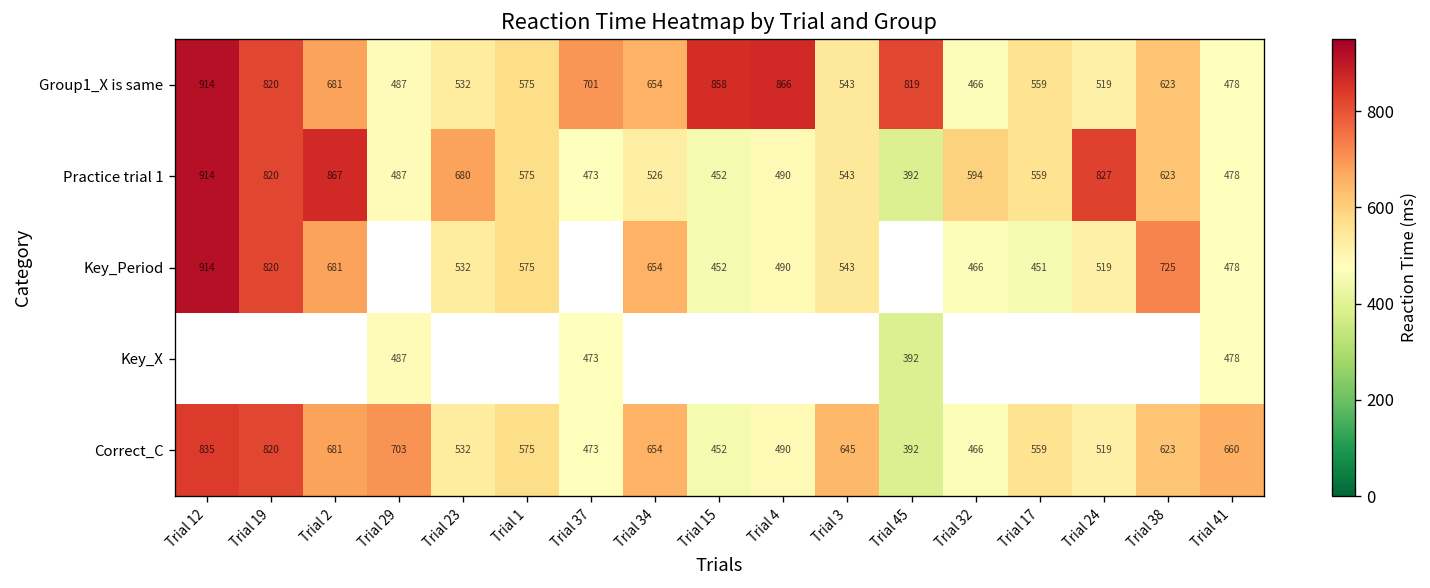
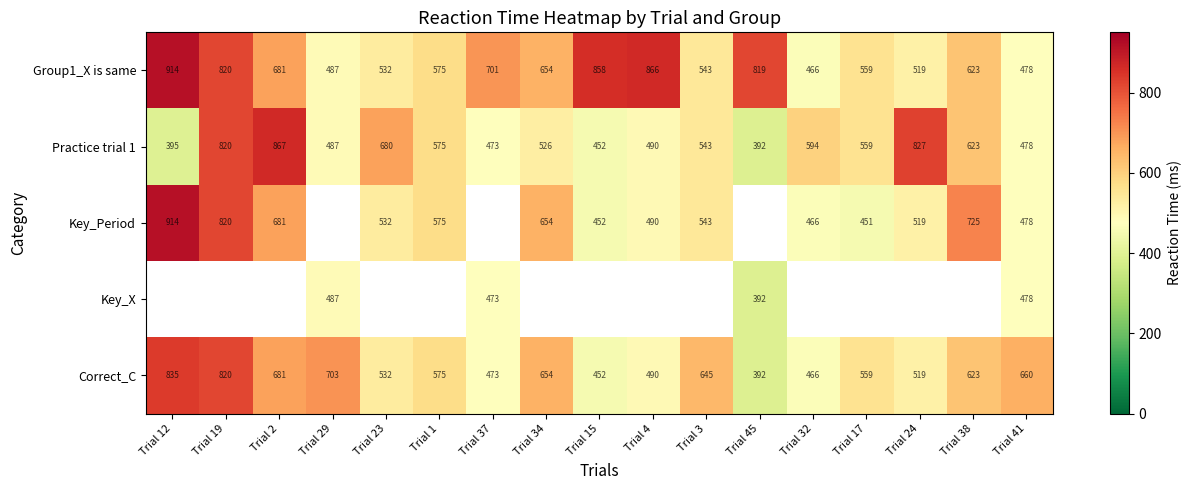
Practice trial 1, Trial 12: 914 -> 395
